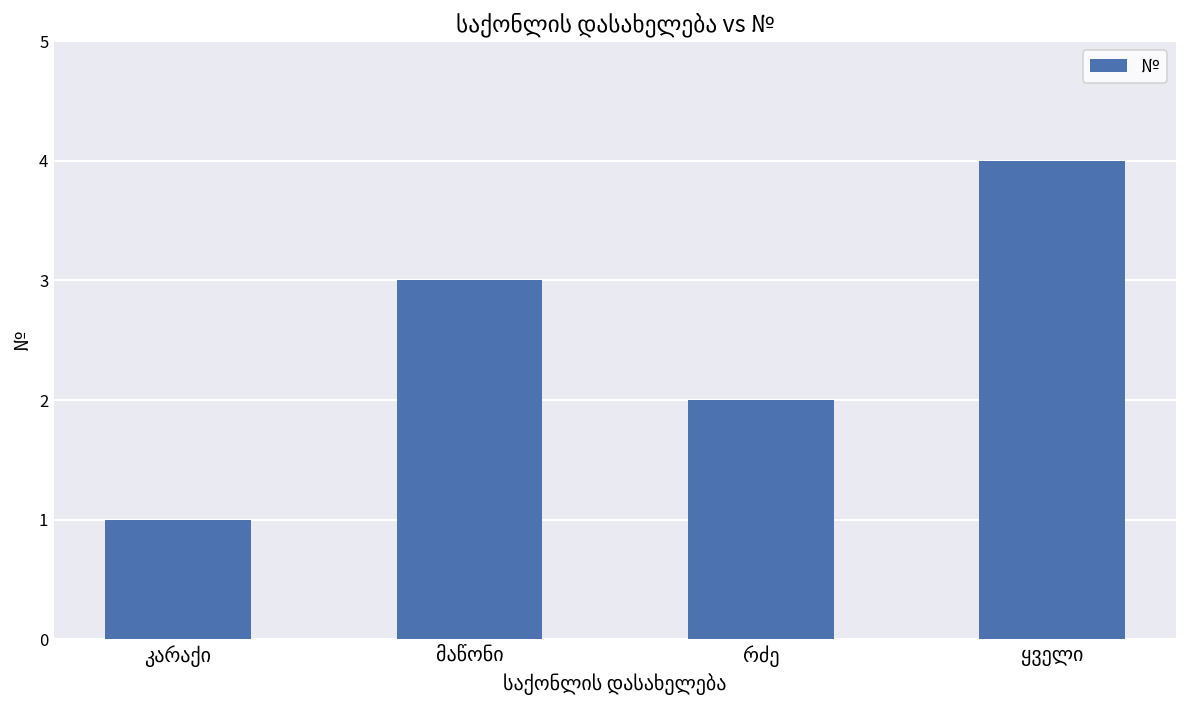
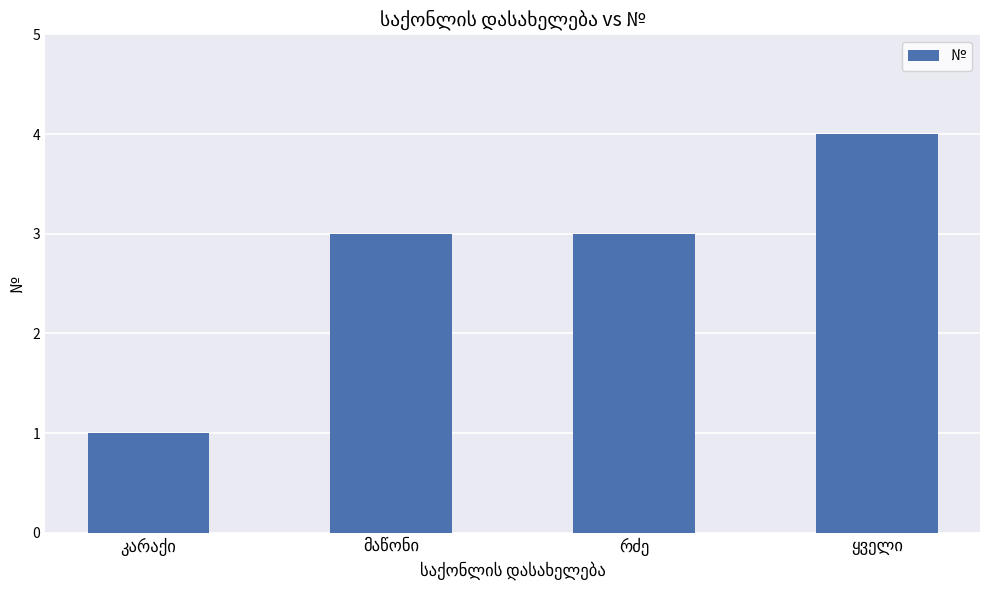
რძე: 2 -> 3
